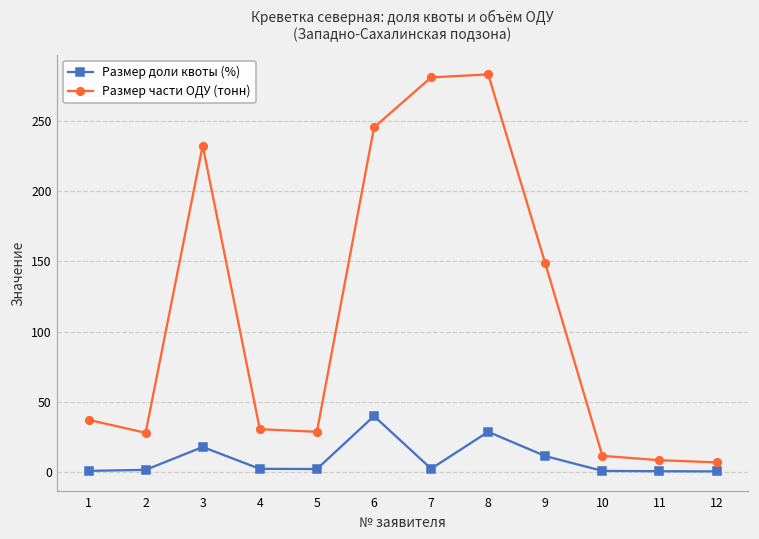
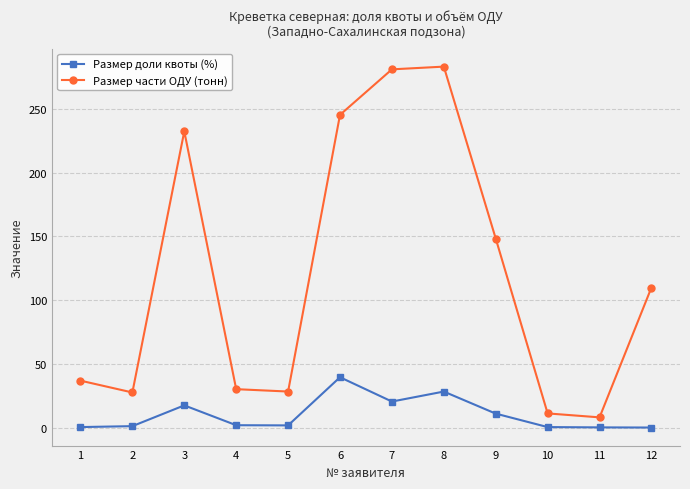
Размер доли квоты (%), 7: 2 -> 21
Размер части ОДУ (тонн), 12: 7 -> 110
